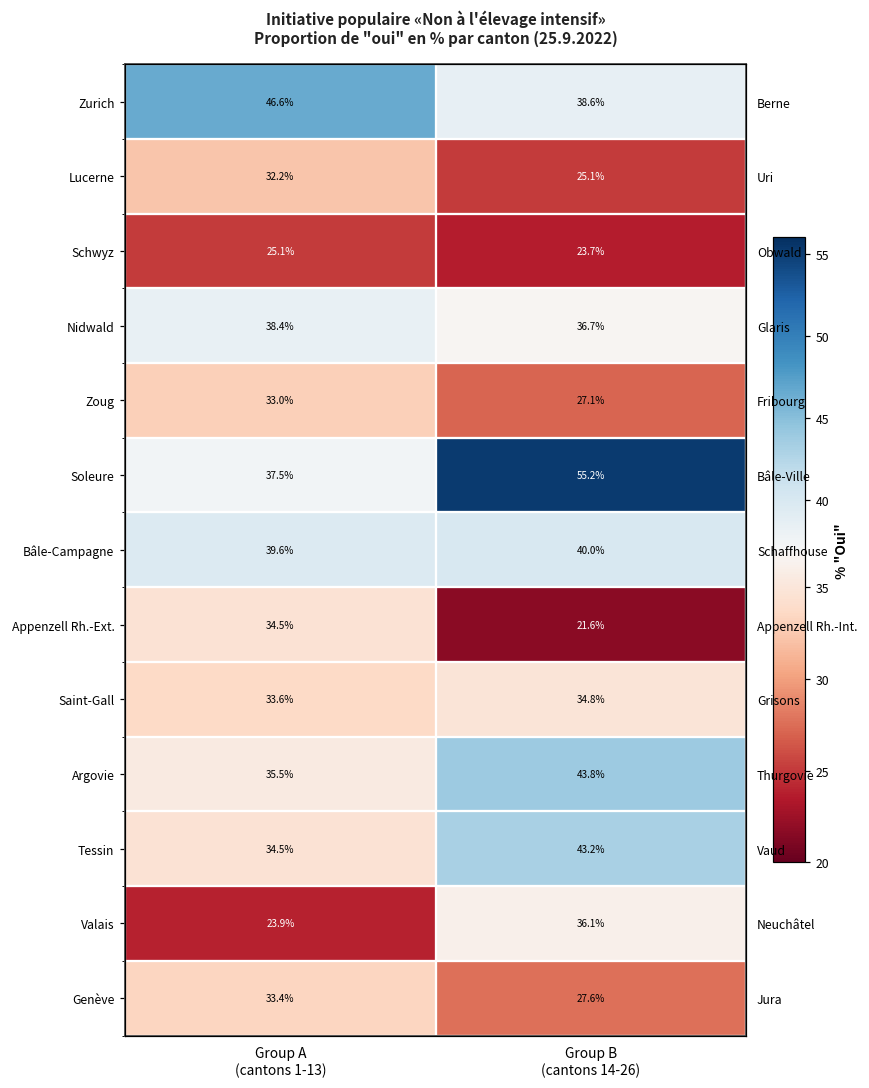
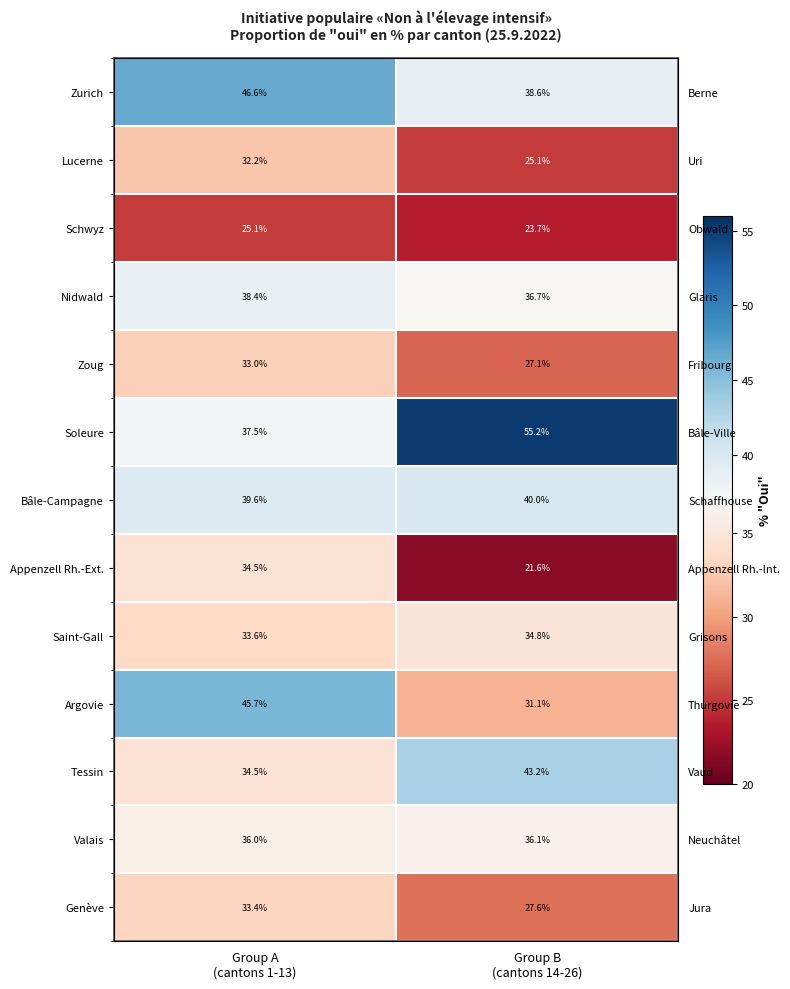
Argovie, Group A (cantons 1-13): 35.5% -> 45.7%
Argovie, Group B (cantons 14-26): 43.8% -> 31.1%
Valais, Group A (cantons 1-13): 23.9% -> 36.0%
